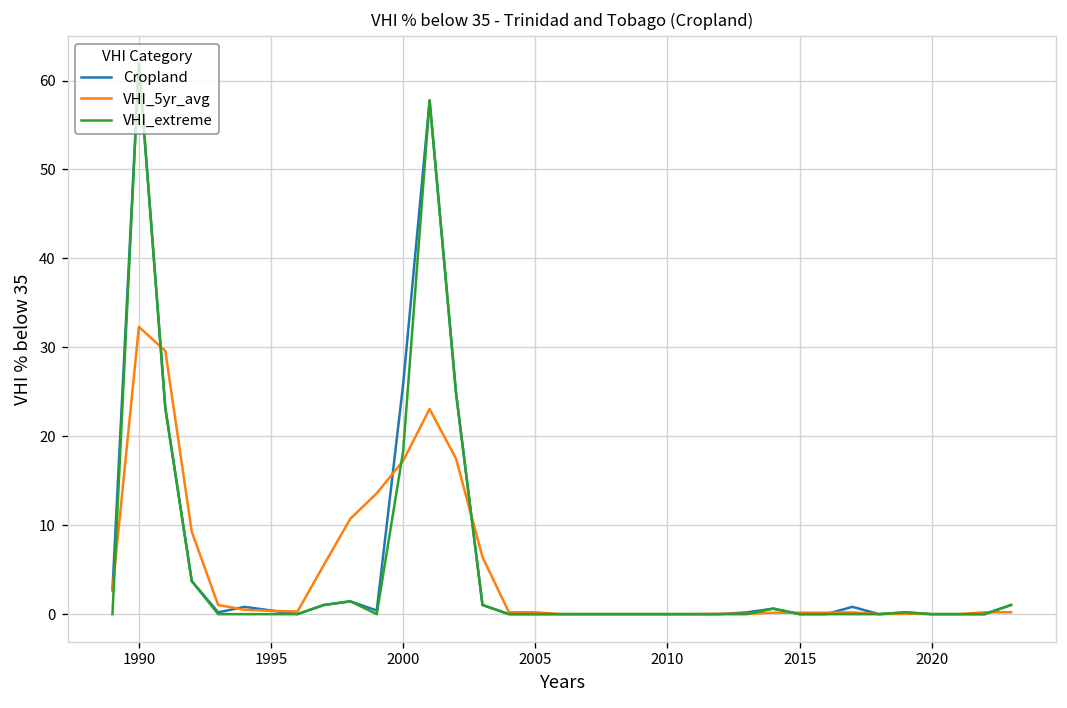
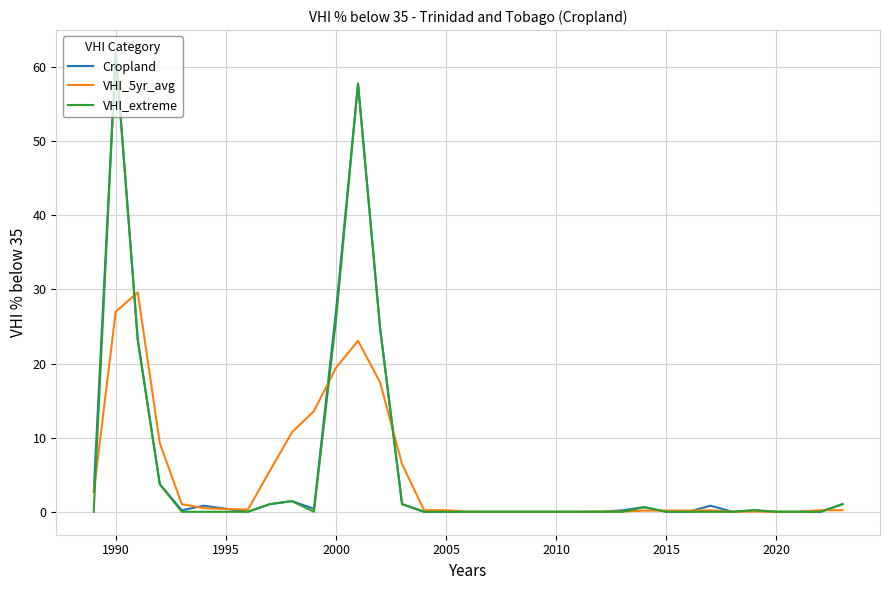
VHI_5yr_avg, 1990: 32 -> 27
Cropland, 2000: 26 -> 27
VHI_5yr_avg, 2000: 17 -> 19
VHI_extreme, 2000: 18 -> 26
